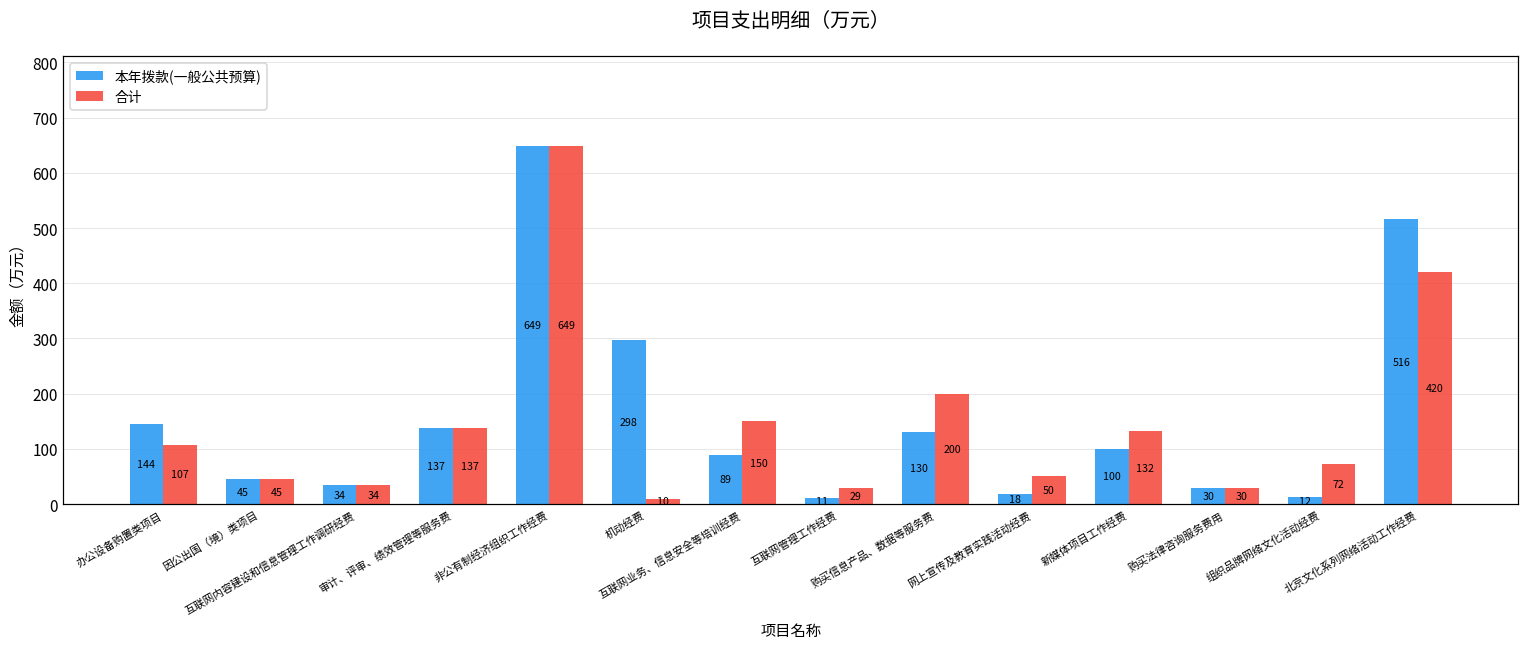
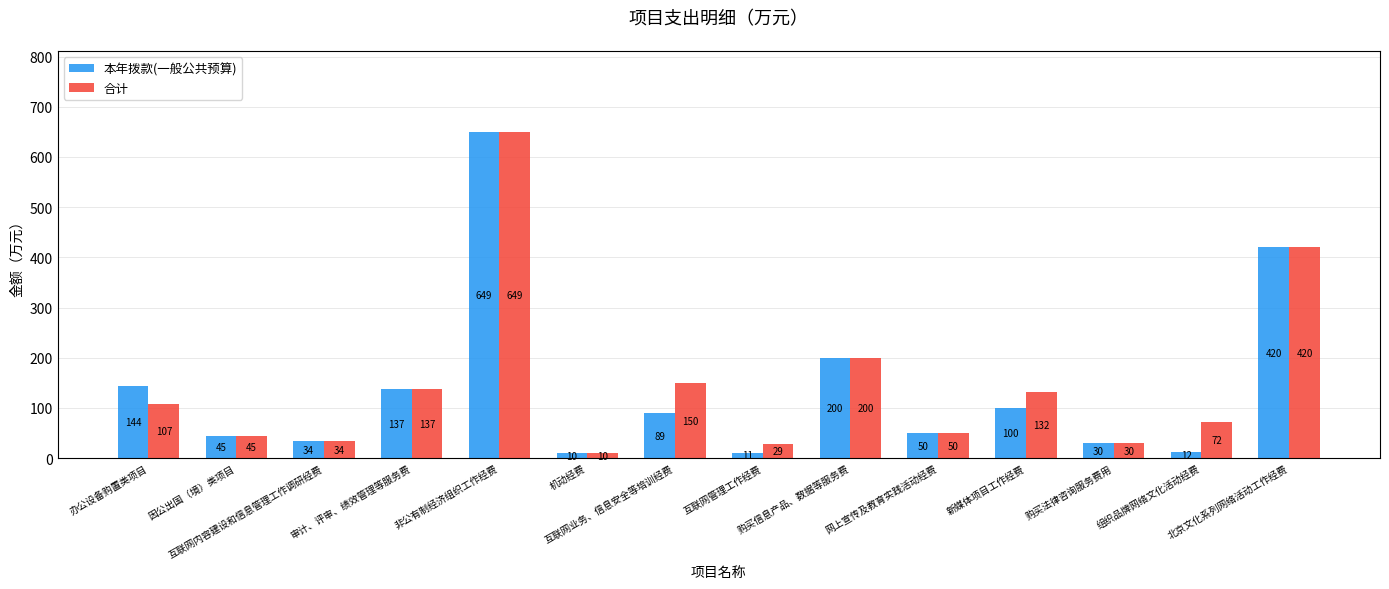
本年拨款(一般公共预算), 机动经费: 298 -> 10
本年拨款(一般公共预算), 购买信息产品、数据等服务费: 130 -> 200
本年拨款(一般公共预算), 网上宣传及教育实践活动经费: 18 -> 50
本年拨款(一般公共预算), 北京文化系列网络活动工作经费: 516 -> 420
